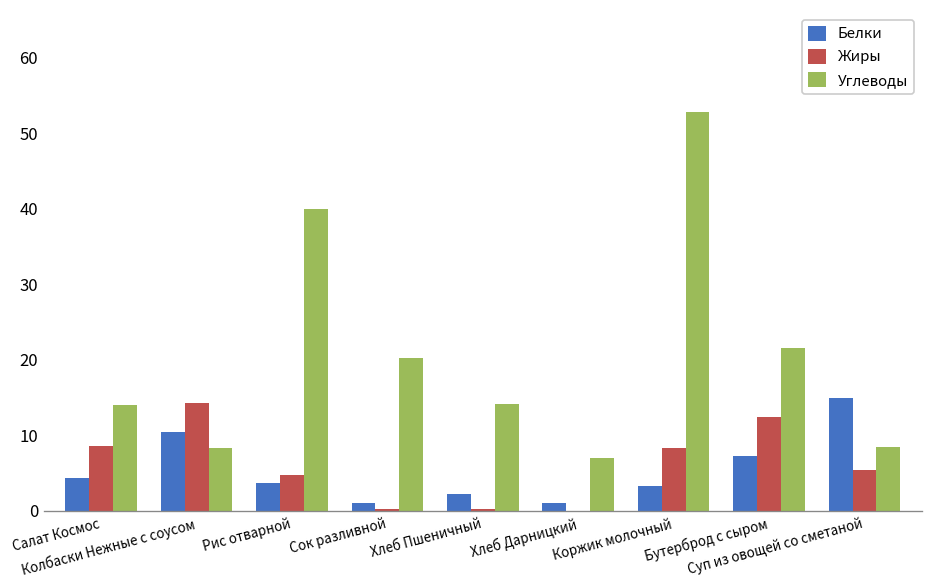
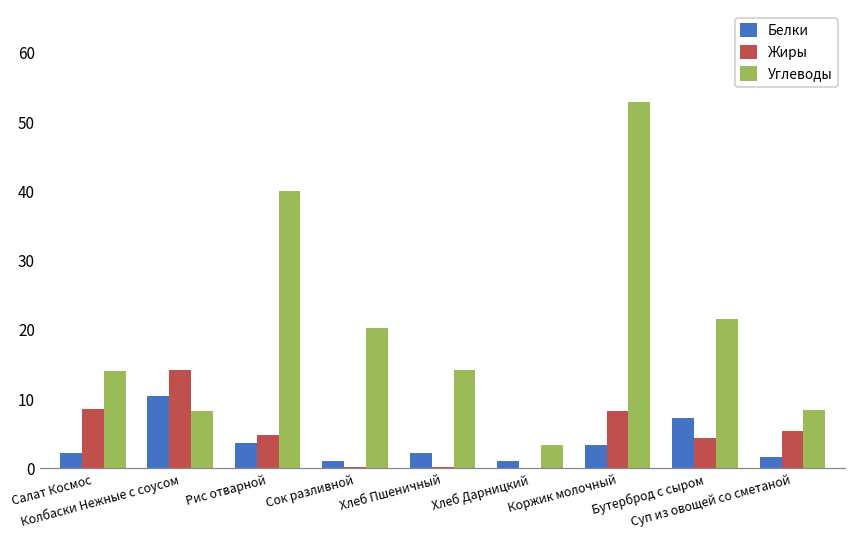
Белки, Салат Космос: 4 -> 2
Углеводы, Хлеб Дарницкий: 7 -> 3
Жиры, Бутерброд с сыром: 12 -> 4
Белки, Суп из овощей со сметаной: 15 -> 2
